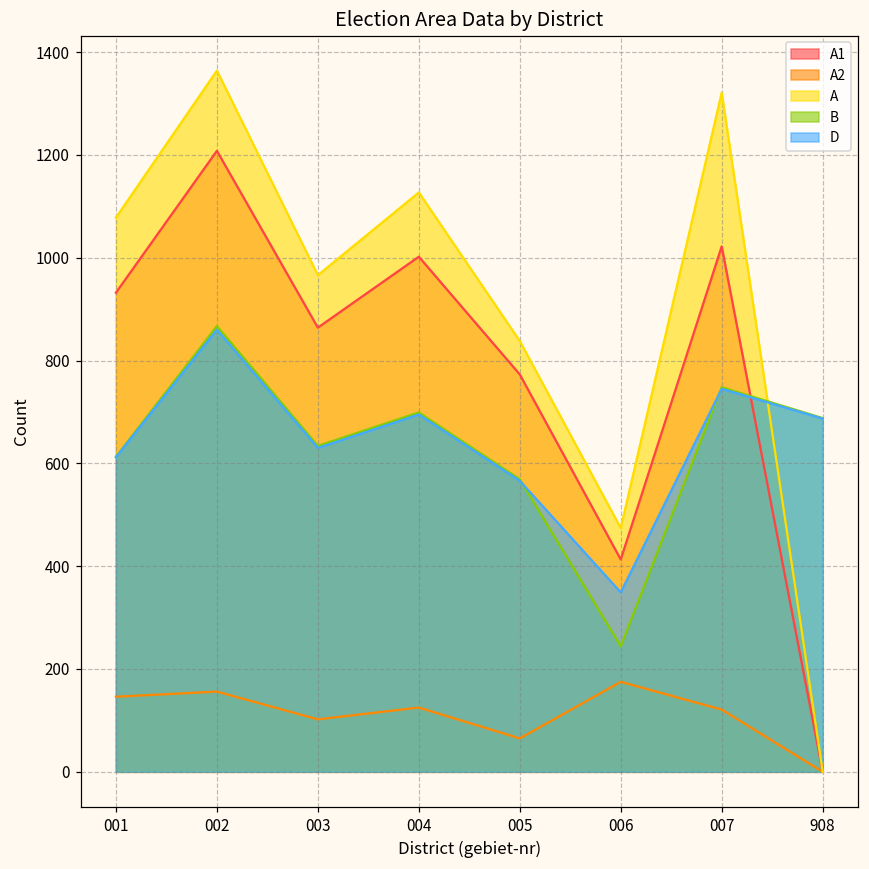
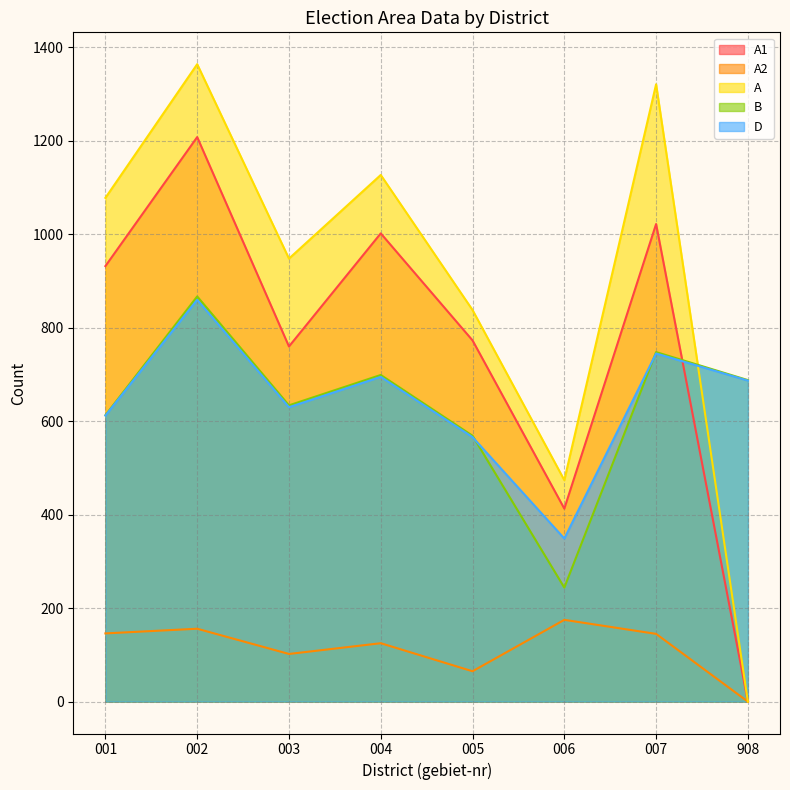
A1, 003: 860 -> 760
A, 003: 970 -> 950
A2, 007: 120 -> 150
